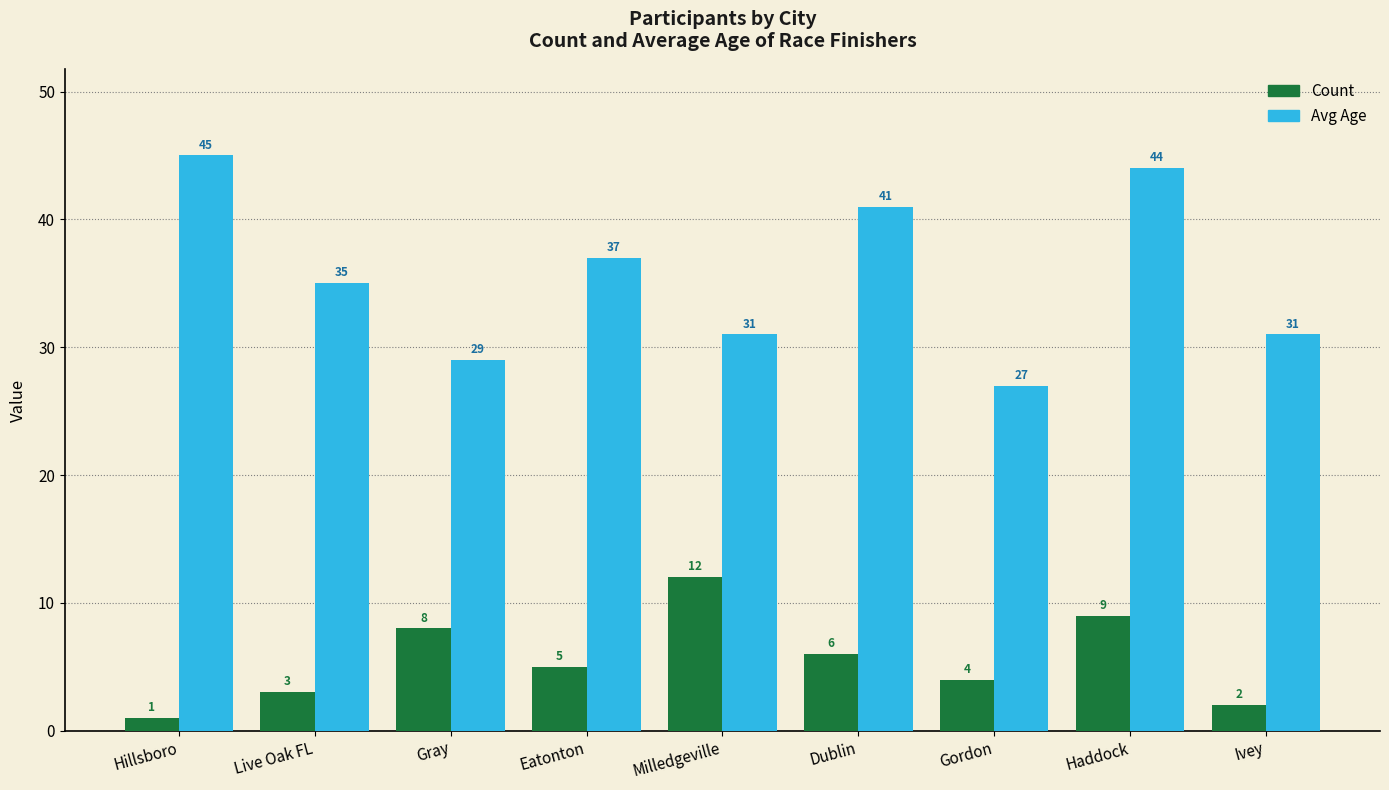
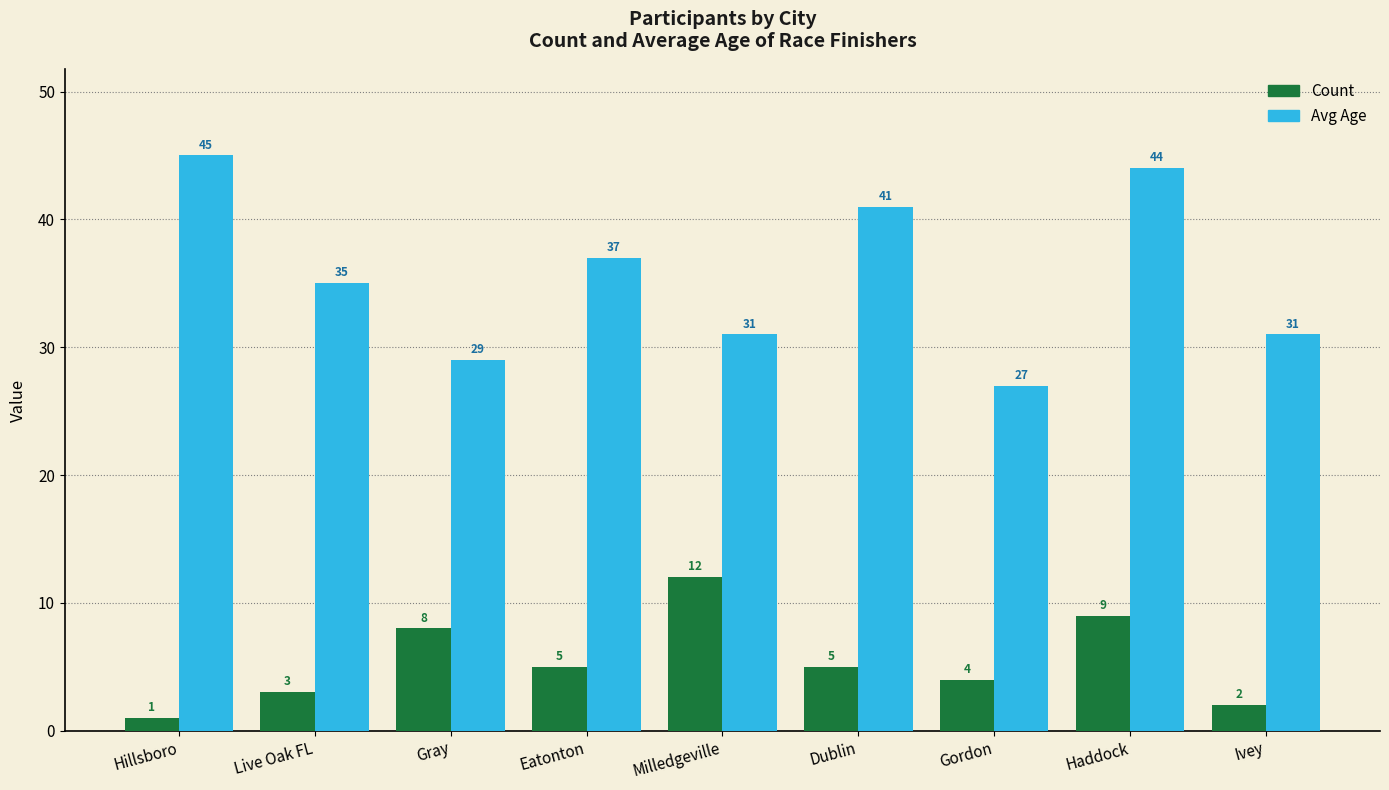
Count, Dublin: 6 -> 5
